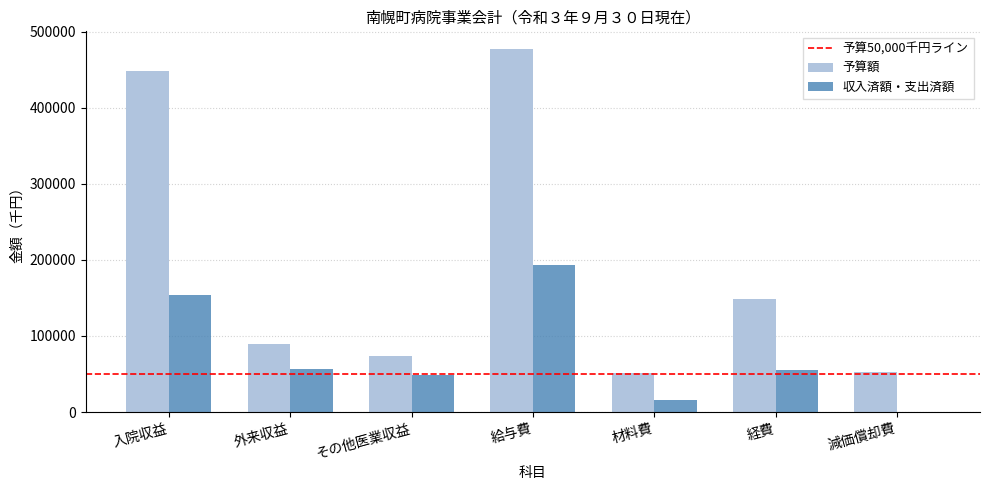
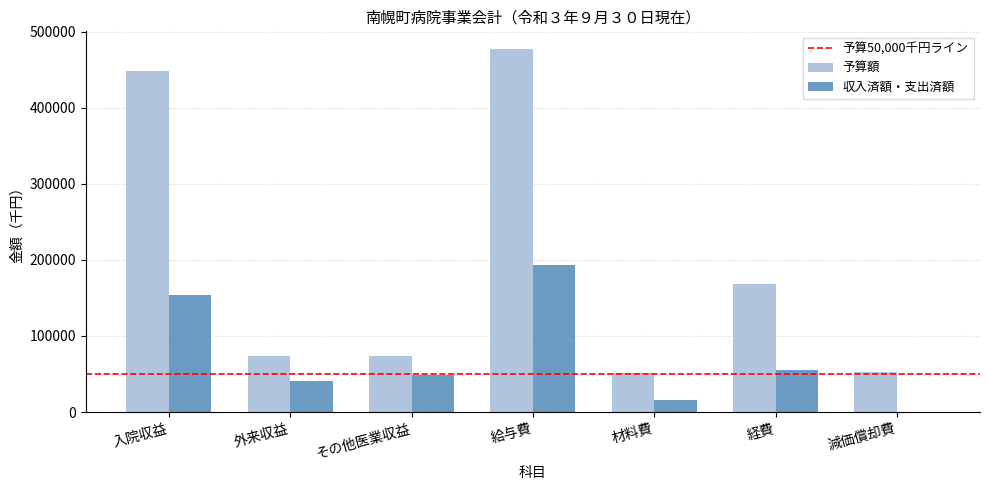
予算額, 外来収益: 90000 -> 70000
収入済額・支出済額, 外来収益: 60000 -> 40000
予算額, 経費: 150000 -> 170000
